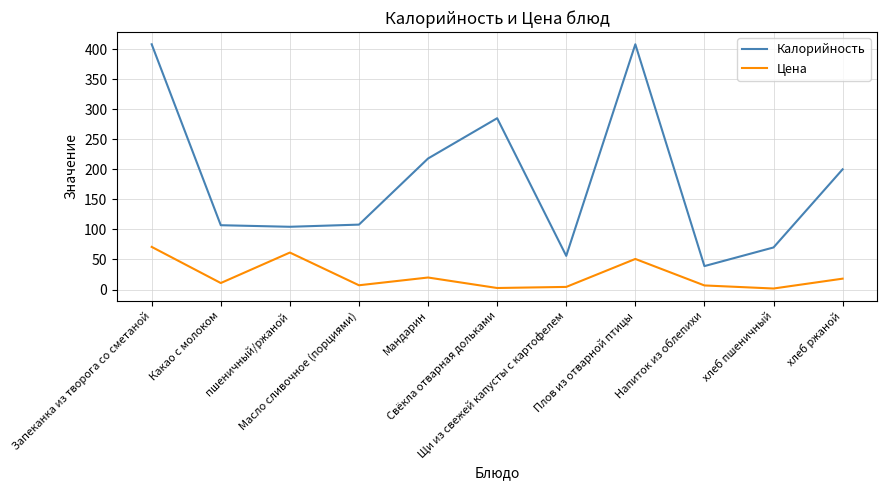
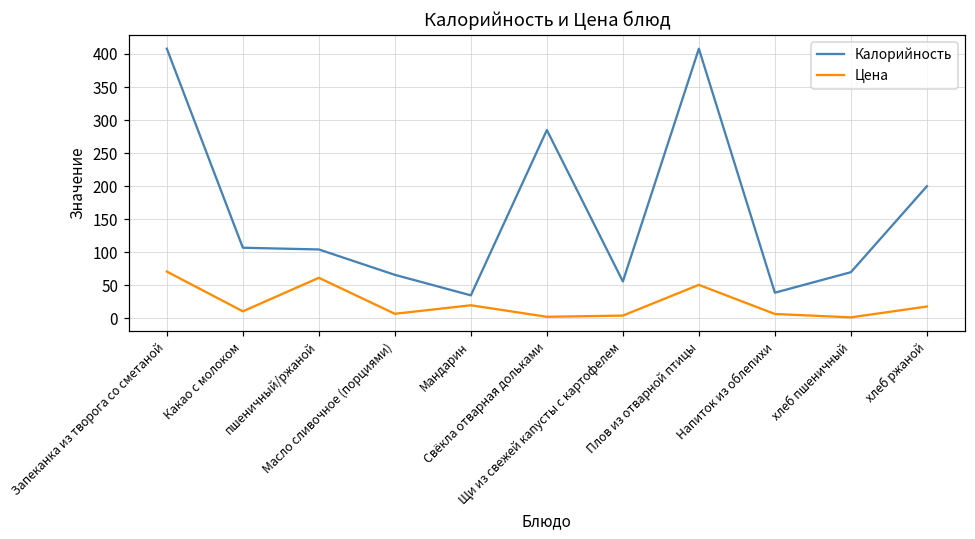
Калорийность, Масло сливочное (порциями): 110 -> 70
Калорийность, Мандарин: 220 -> 40
